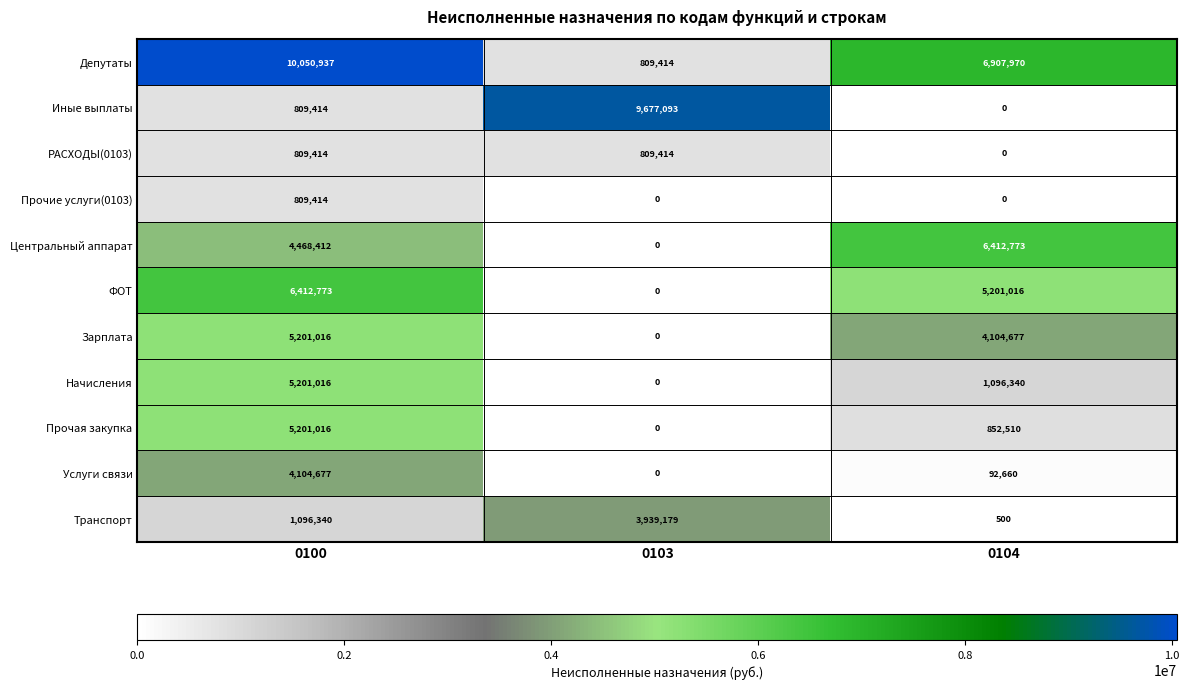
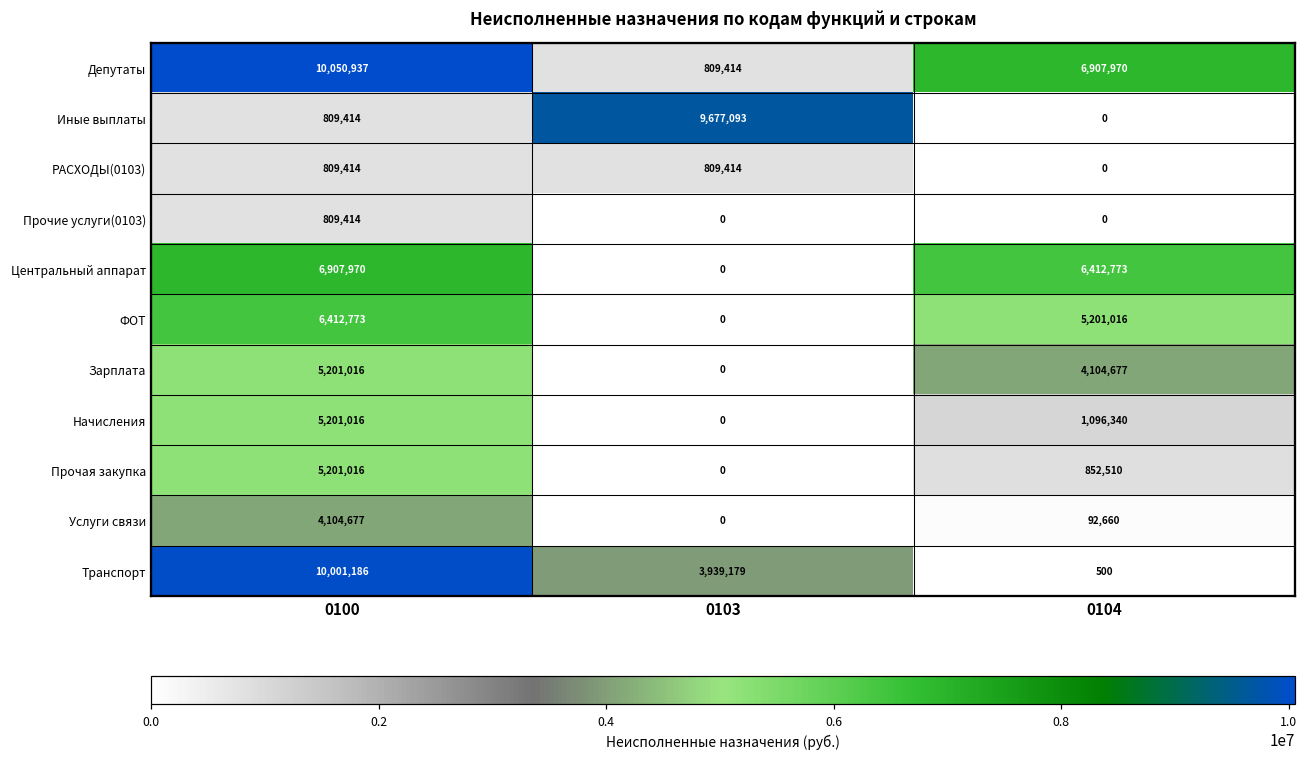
Центральный аппарат, 0100: 4,468,412 -> 6,907,970
Транспорт, 0100: 1,096,340 -> 10,001,186
